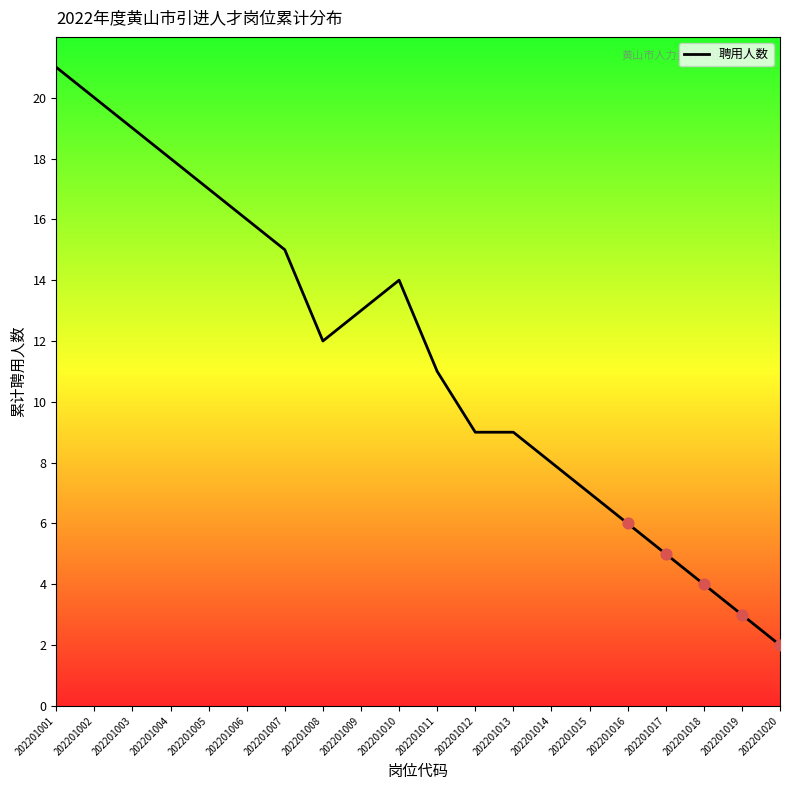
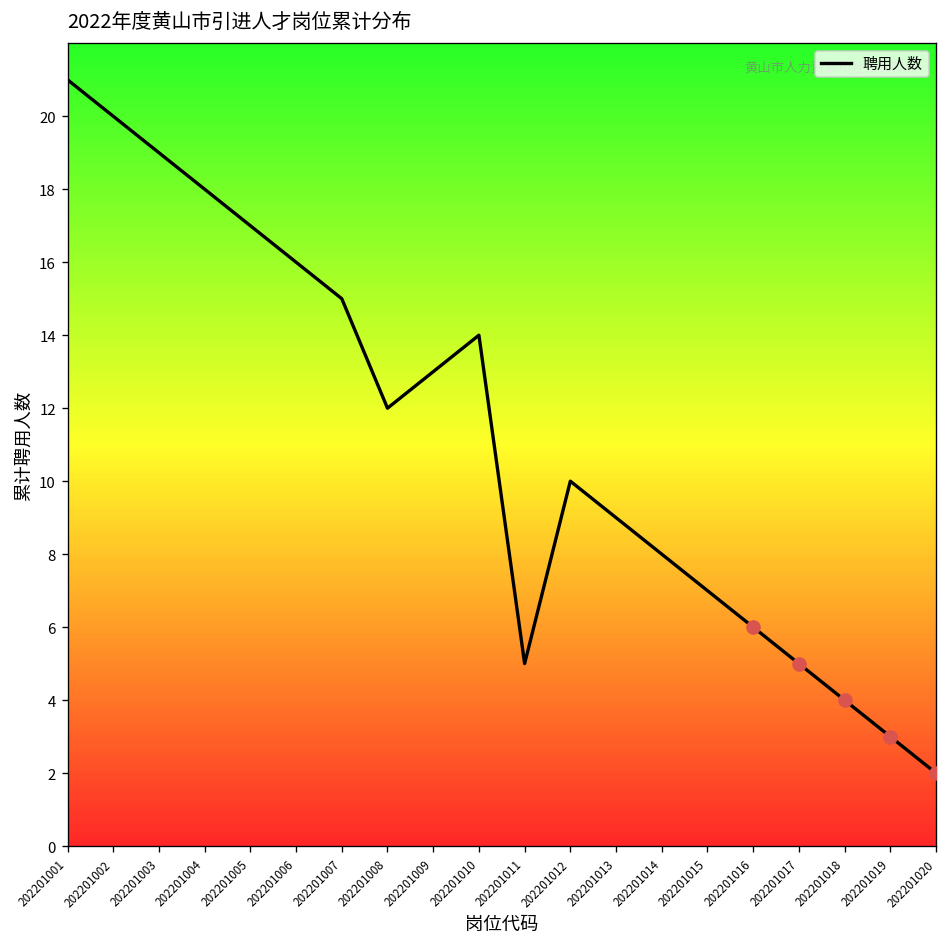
聘用人数, 202201011: 11.0 -> 5.0
聘用人数, 202201012: 9.0 -> 10.0
